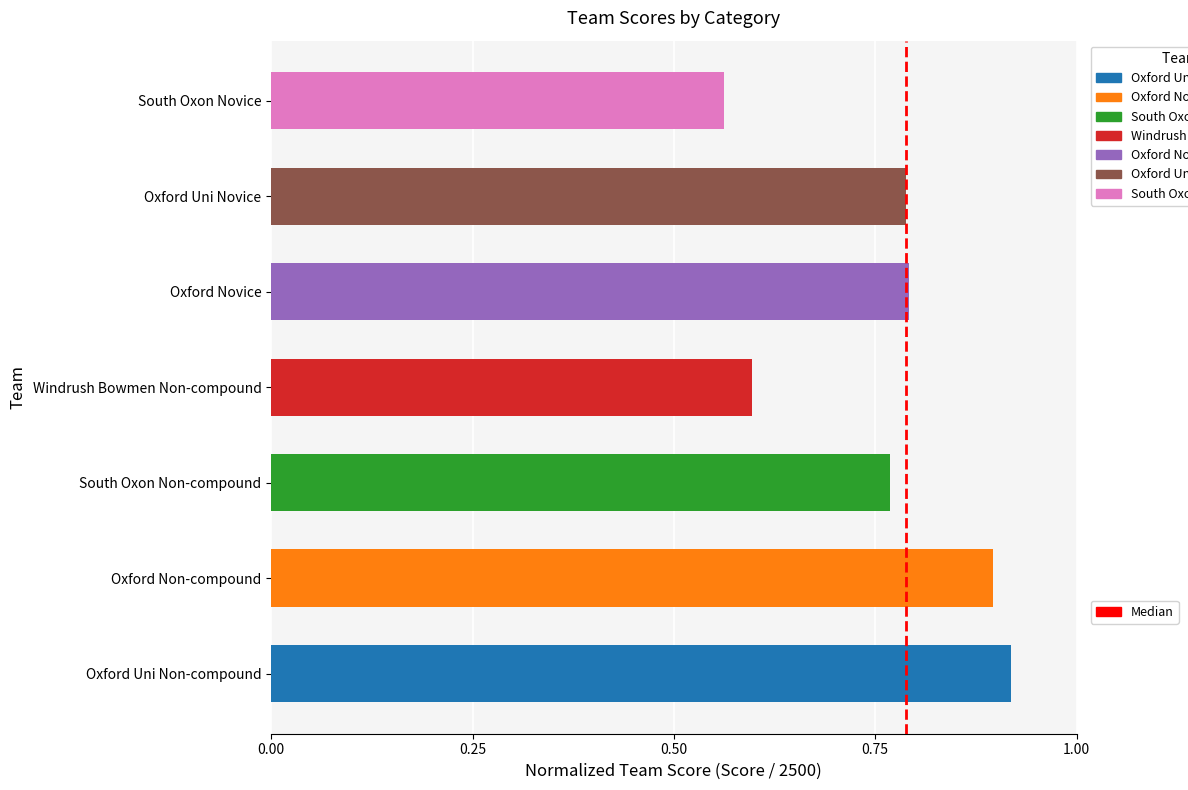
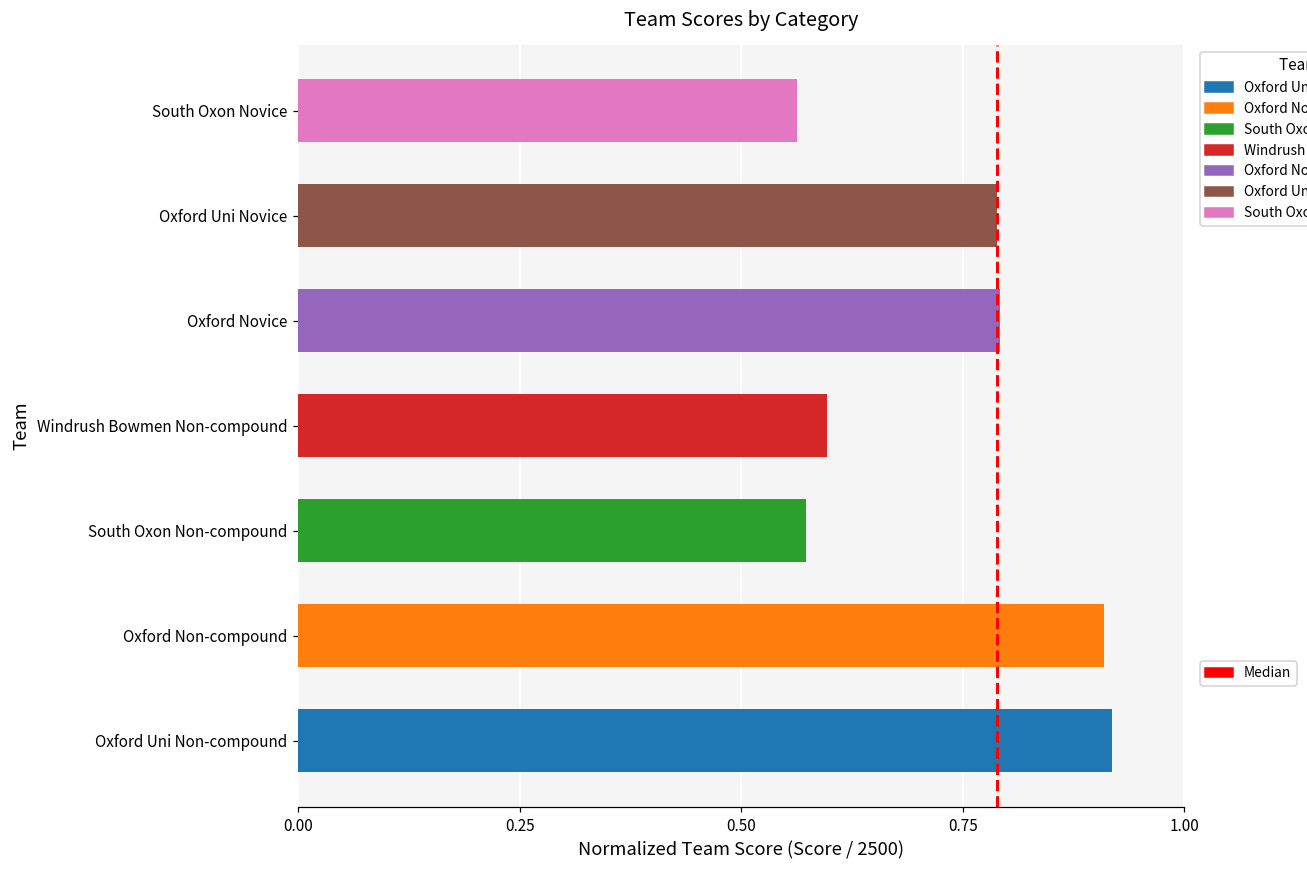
South Oxon Non-compound: 0.77 -> 0.57
Oxford Non-compound: 0.90 -> 0.91
